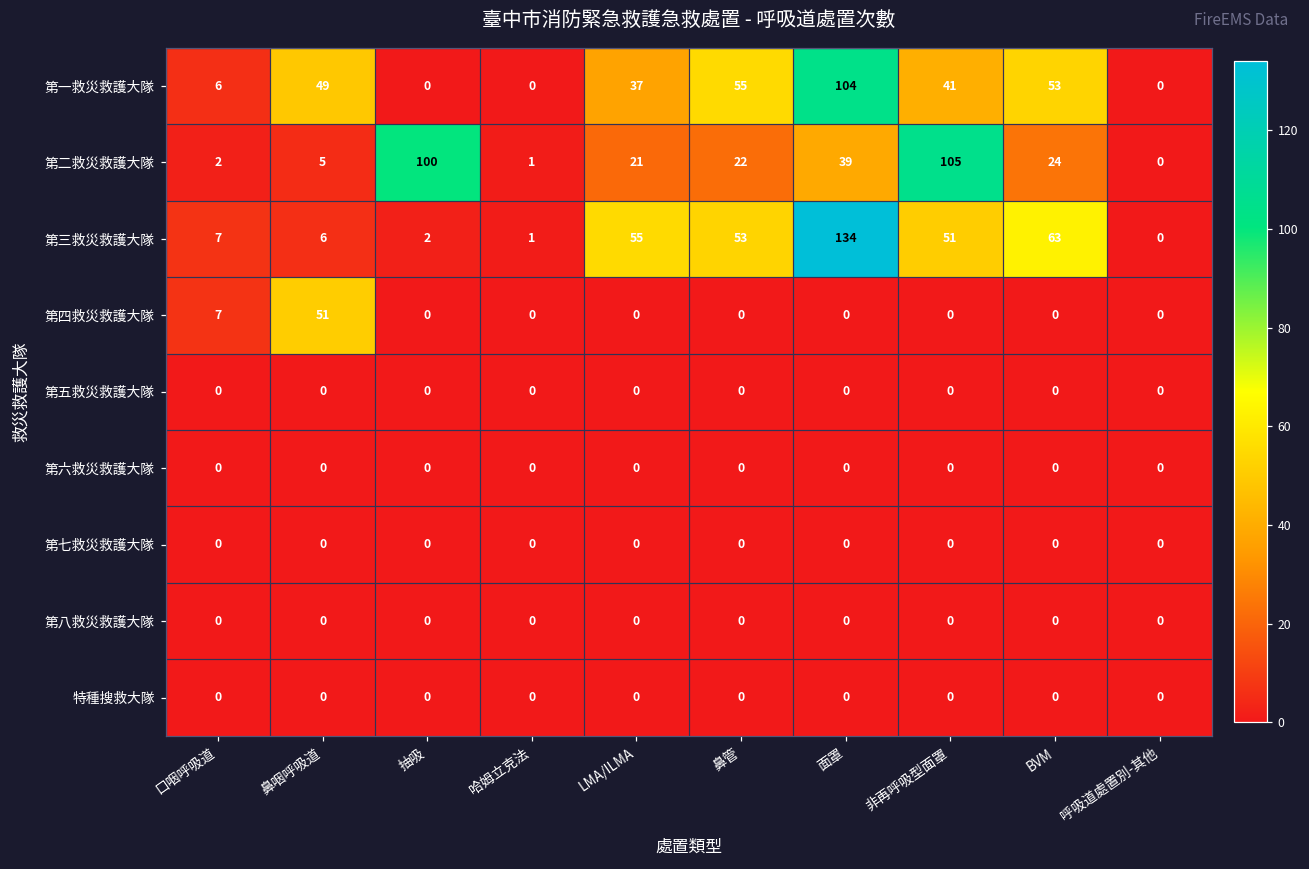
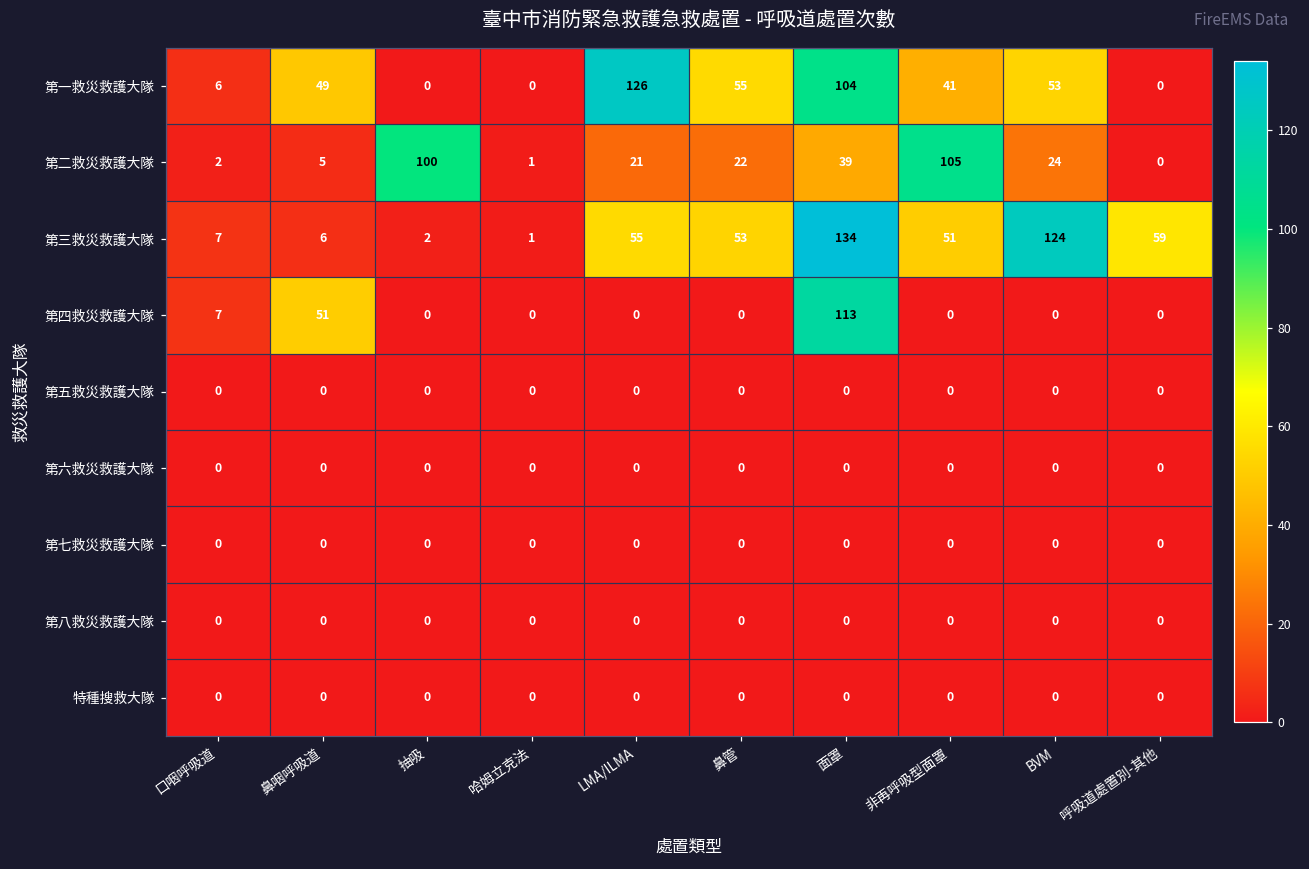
第一救災救護大隊, LMA/ILMA: 37 -> 126
第三救災救護大隊, BVM: 63 -> 124
第三救災救護大隊, 呼吸道處置別-其他: 0 -> 59
第四救災救護大隊, 面罩: 0 -> 113
